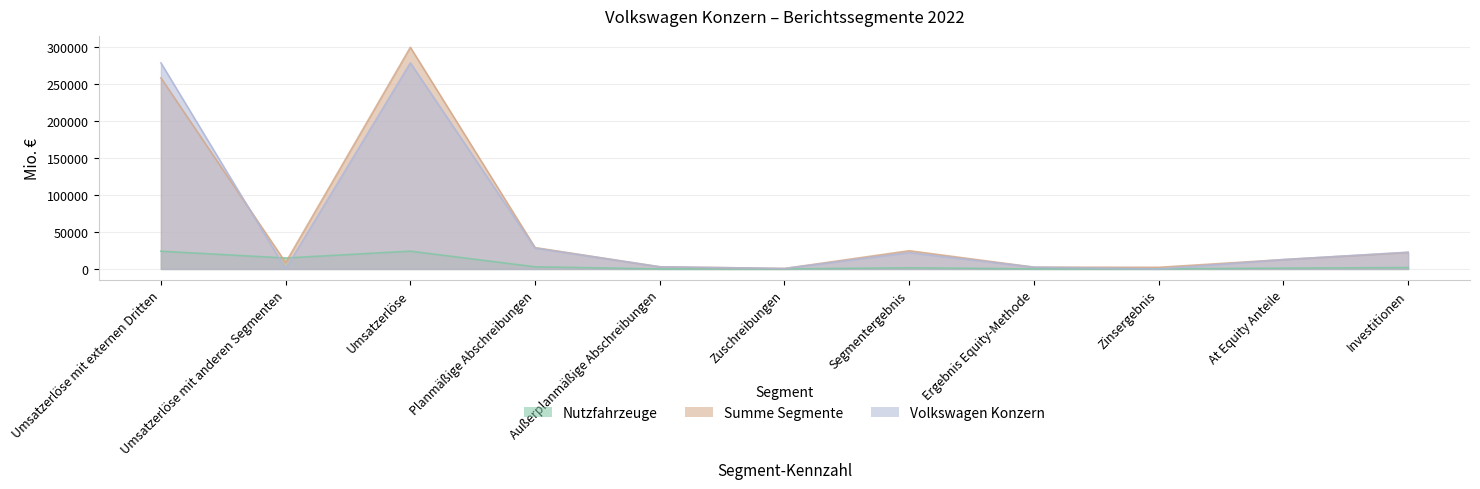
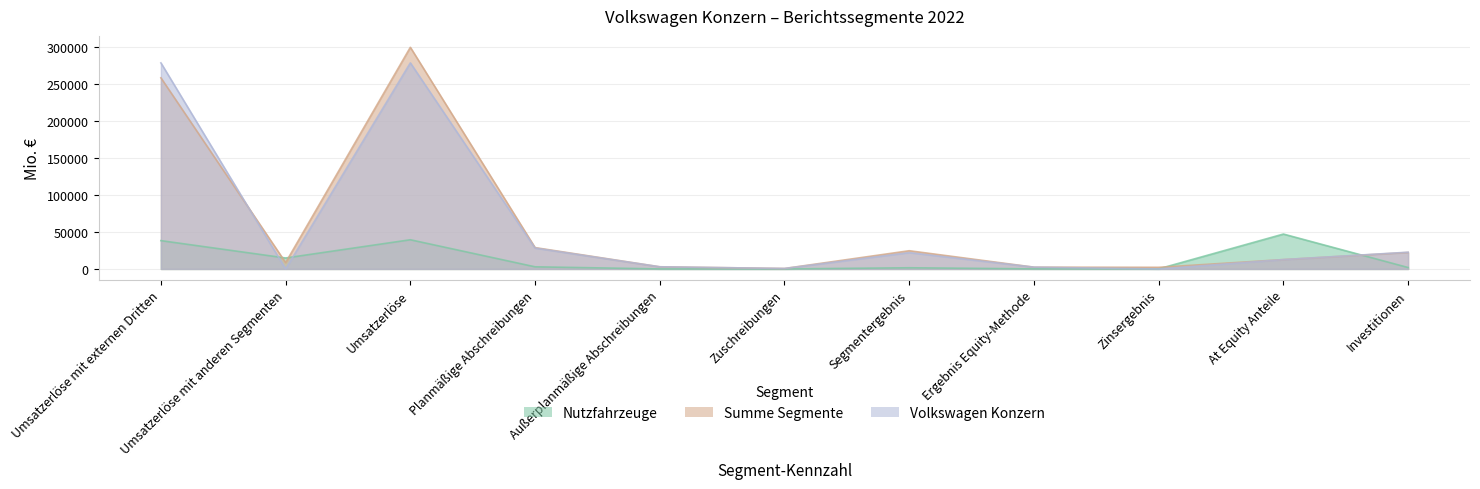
Nutzfahrzeuge, Umsatzerlöse mit externen Dritten: 20000 -> 40000
Nutzfahrzeuge, Umsatzerlöse: 20000 -> 40000
Nutzfahrzeuge, At Equity Anteile: 0 -> 50000
